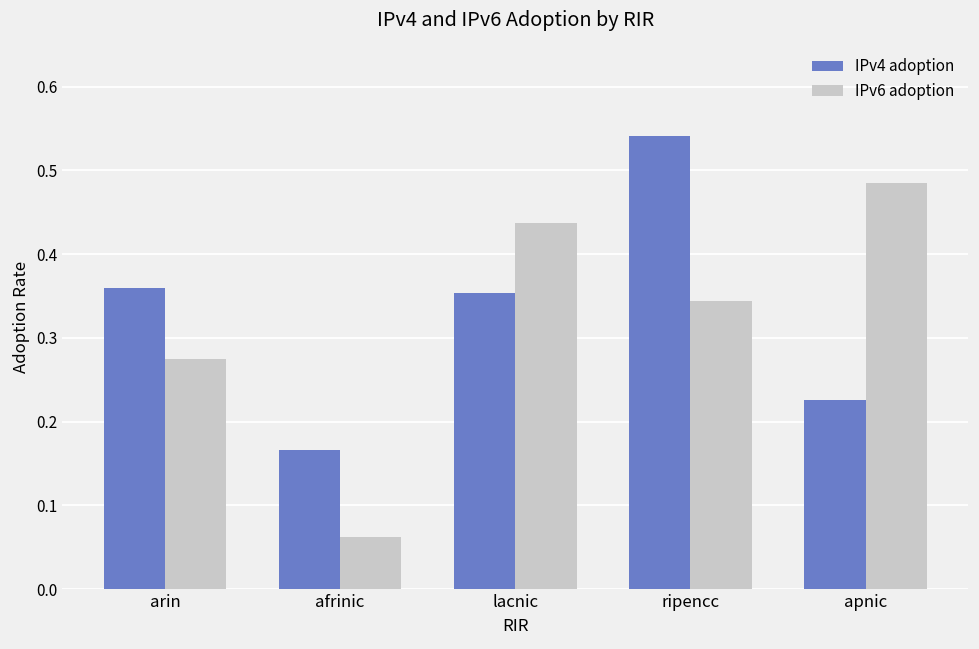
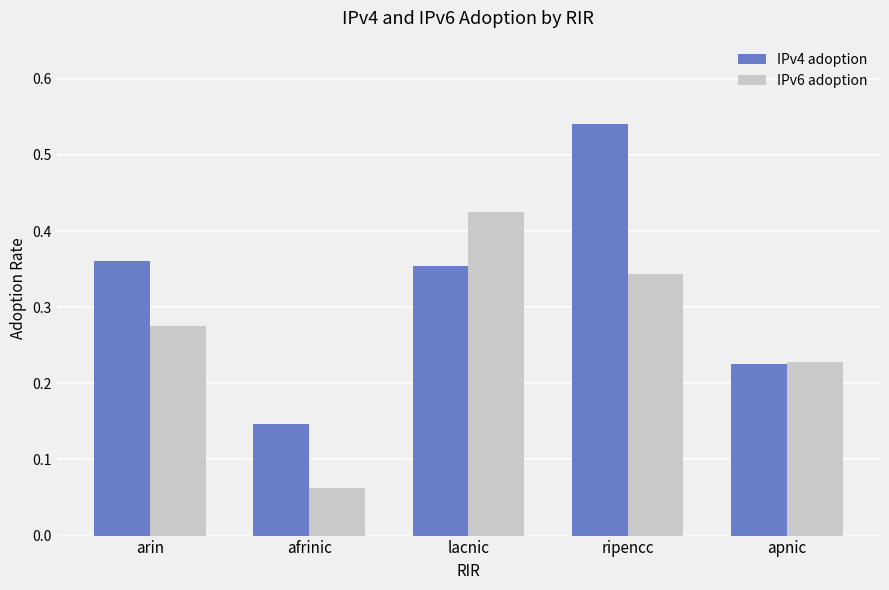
IPv4 adoption, afrinic: 0.17 -> 0.15
IPv6 adoption, lacnic: 0.44 -> 0.42
IPv6 adoption, apnic: 0.49 -> 0.23
